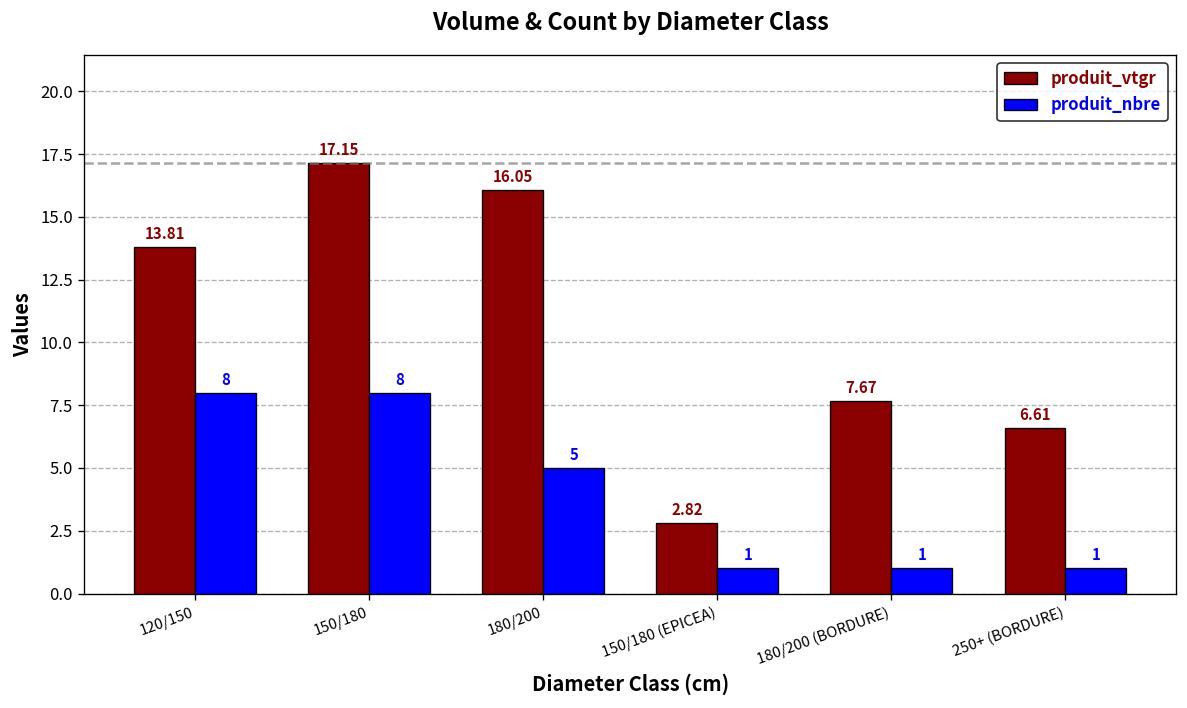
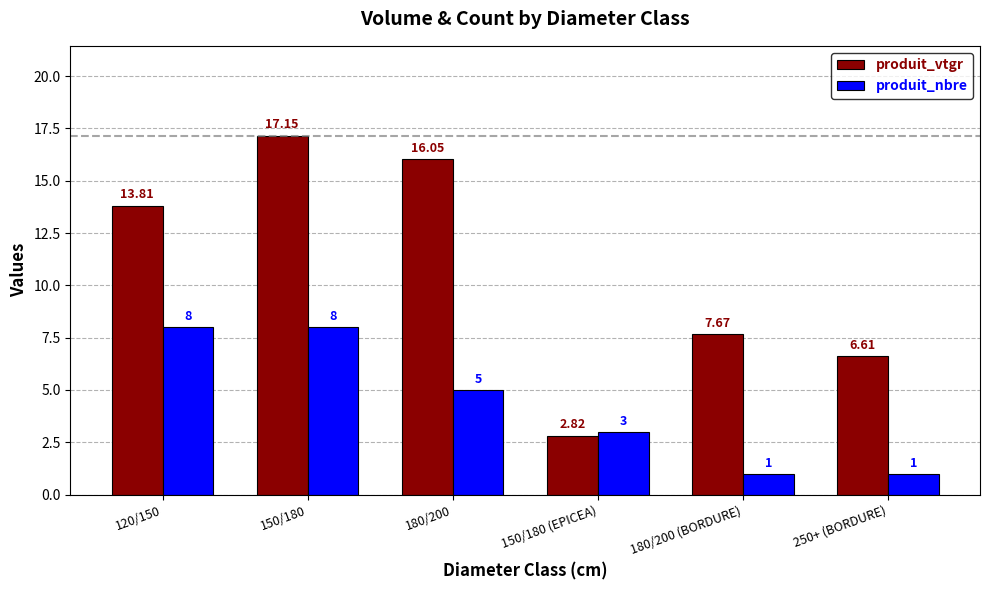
produit_nbre, 150/180 (EPICEA): 1 -> 3
